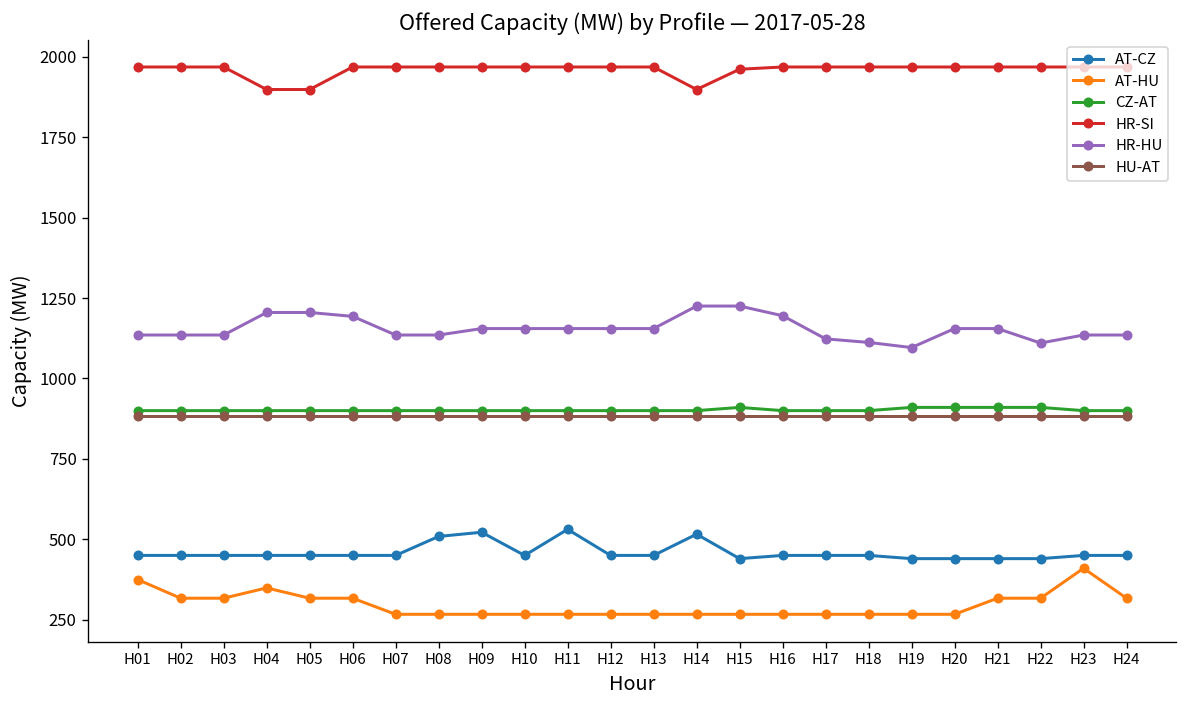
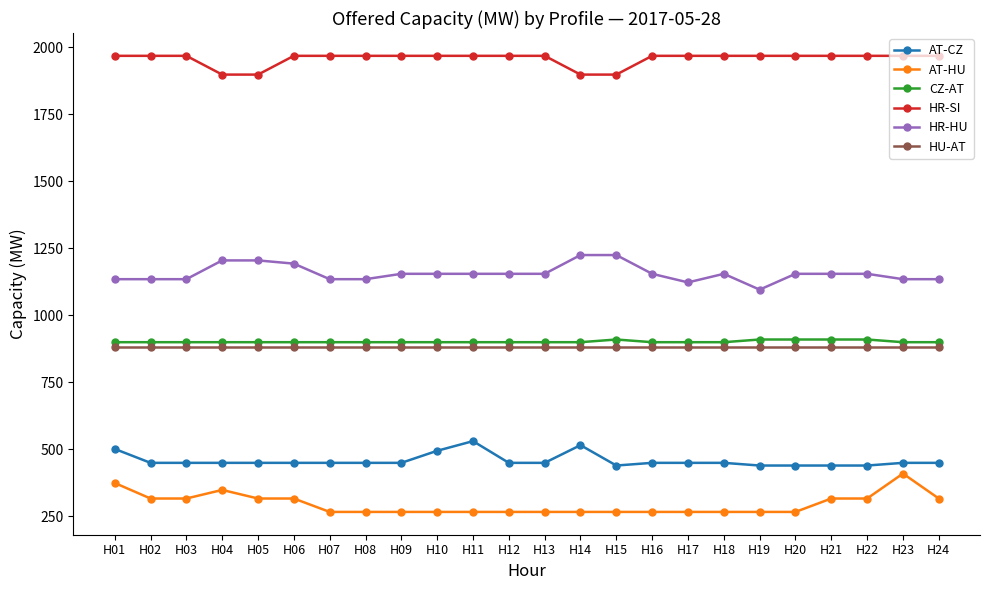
AT-CZ, H01: 450 -> 500
AT-CZ, H08: 510 -> 450
AT-CZ, H09: 520 -> 450
AT-CZ, H10: 450 -> 500
HR-SI, H15: 1960 -> 1900
HR-HU, H16: 1200 -> 1160
HR-HU, H18: 1110 -> 1160
HR-HU, H22: 1110 -> 1160
